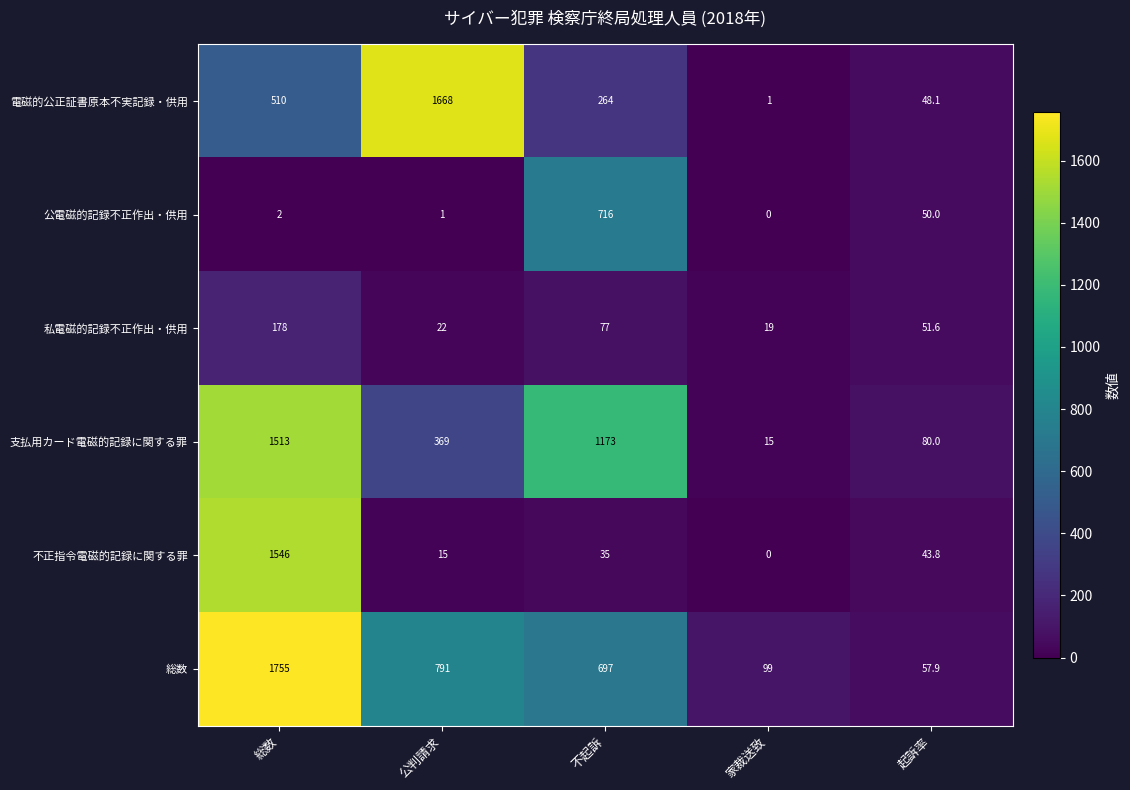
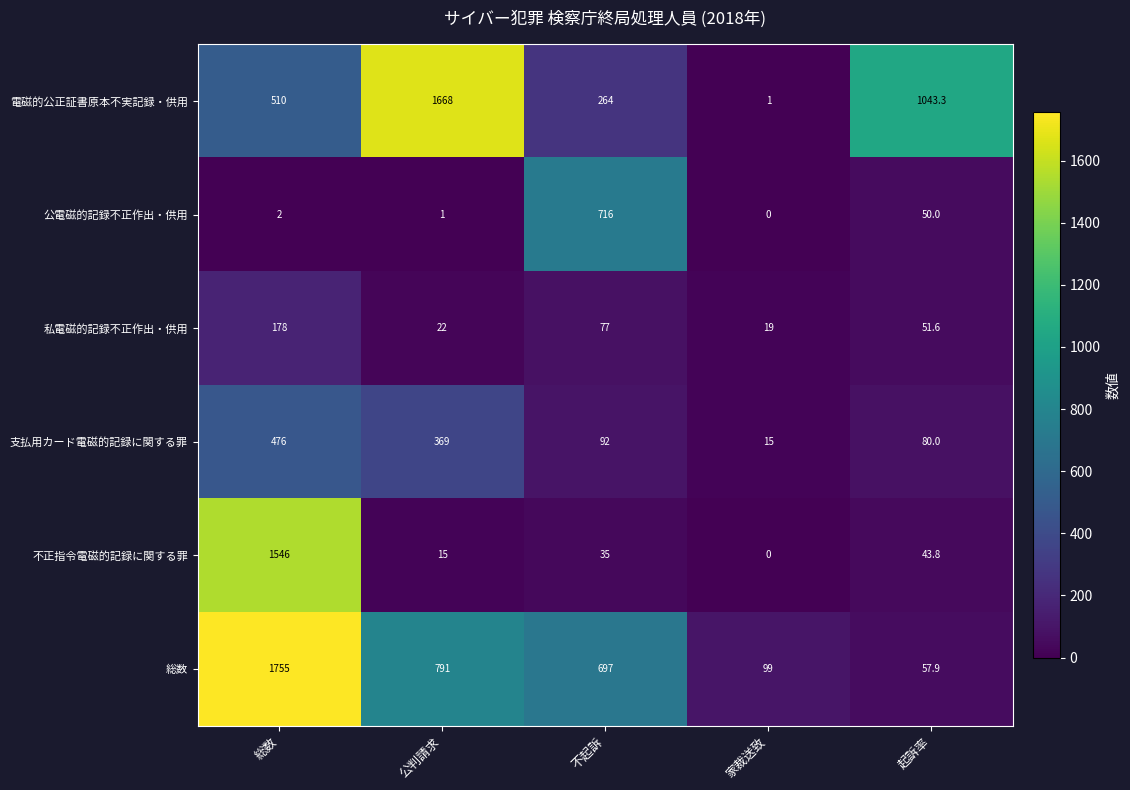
電磁的公正証書原本不実記録・供用, 起訴率: 48.1 -> 1043.3
支払用カード電磁的記録に関する罪, 総数: 1513 -> 476
支払用カード電磁的記録に関する罪, 不起訴: 1173 -> 92
